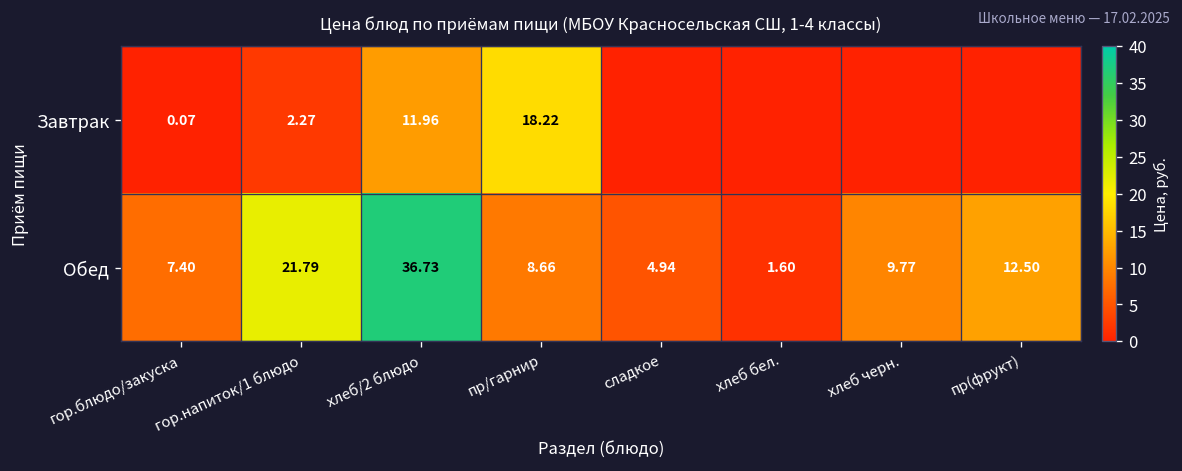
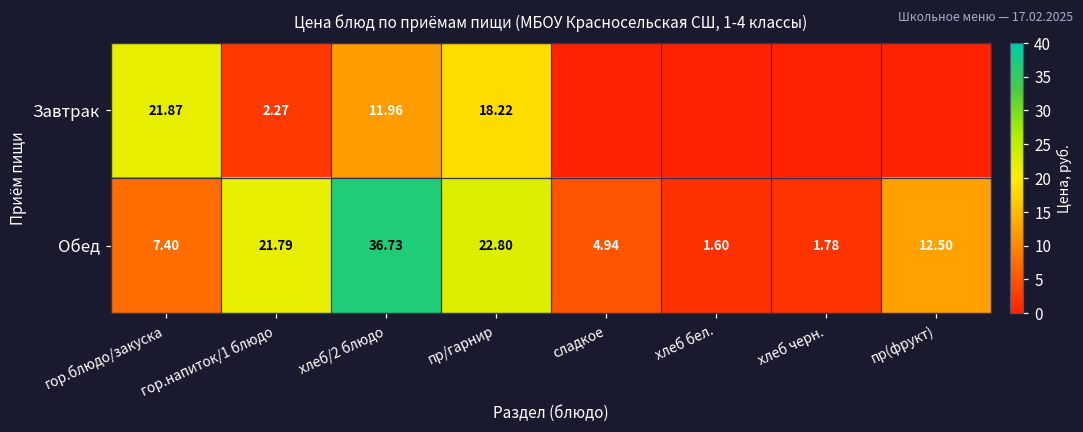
Завтрак, гор.блюдо/закуска: 0.07 -> 21.87
Обед, пр/гарнир: 8.66 -> 22.80
Обед, хлеб черн.: 9.77 -> 1.78
